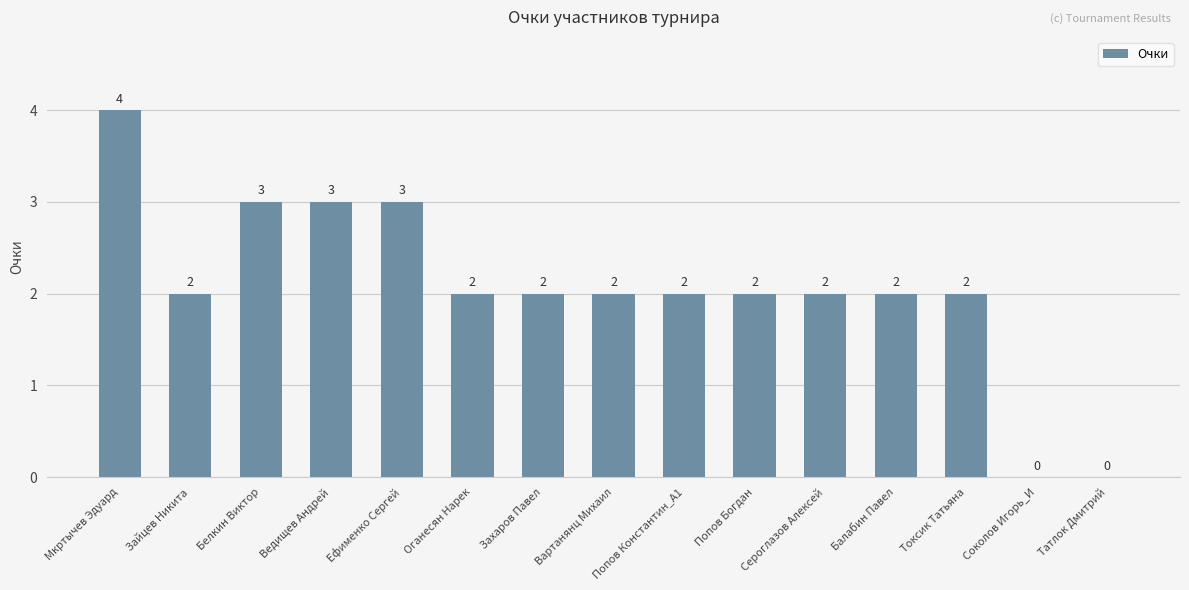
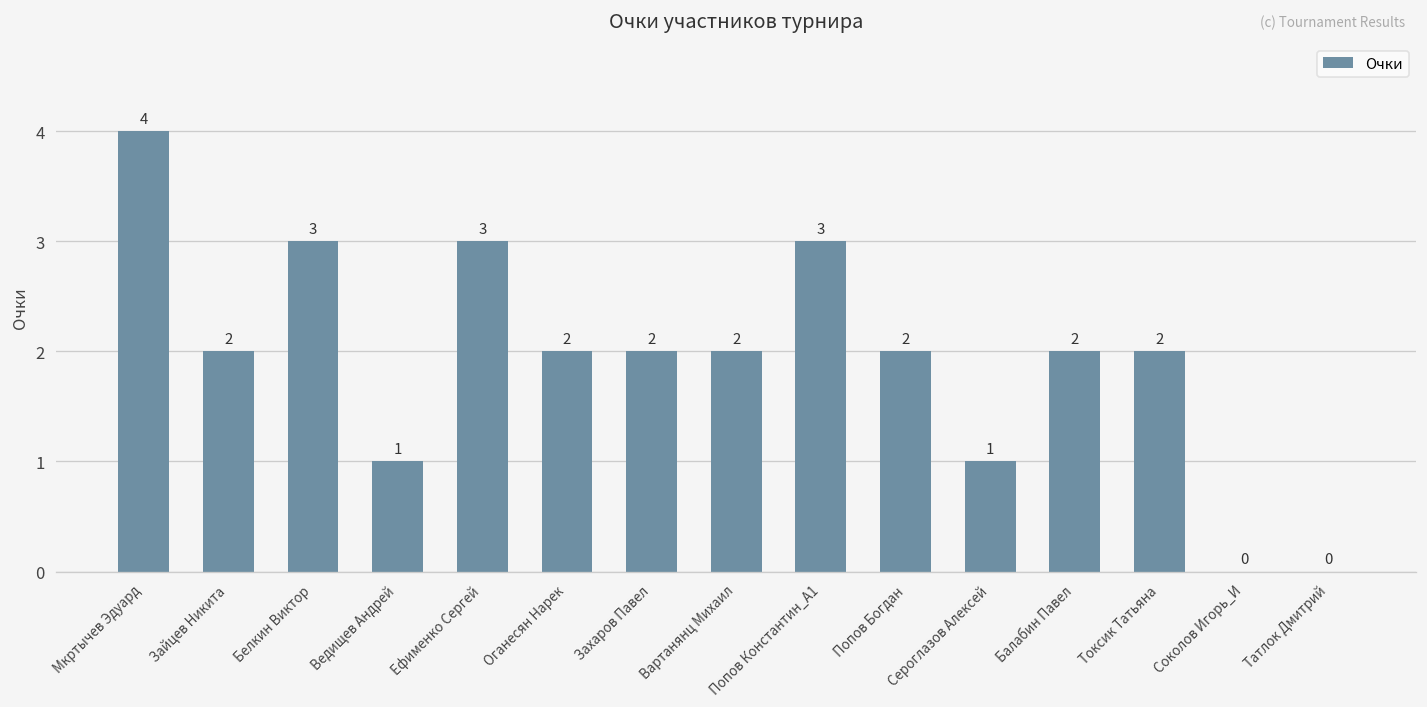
Ведищев Андрей: 3 -> 1
Попов Константин_А1: 2 -> 3
Сероглазов Алексей: 2 -> 1
